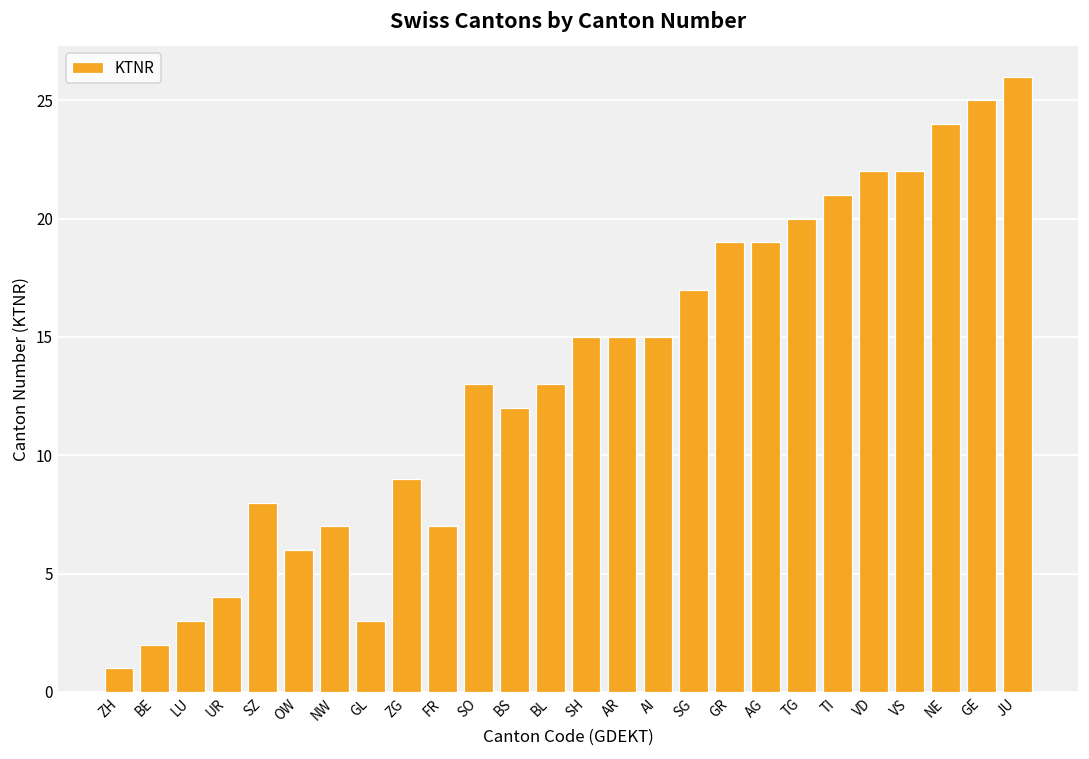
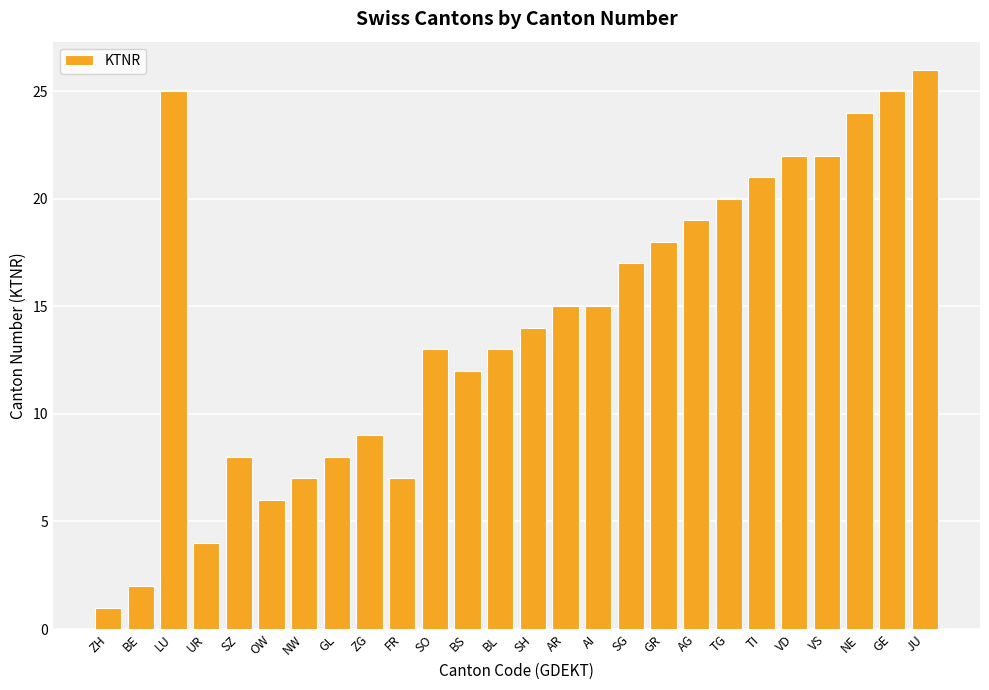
LU: 3 -> 25
GL: 3 -> 8
SH: 15 -> 14
GR: 19 -> 18
